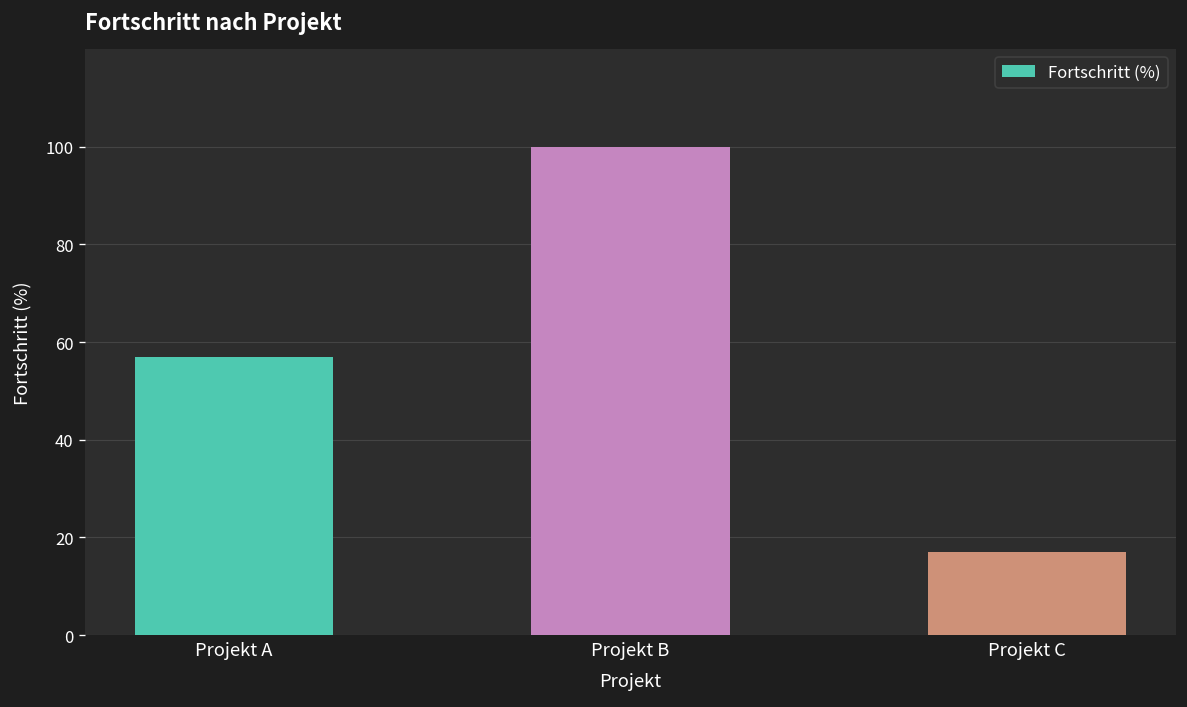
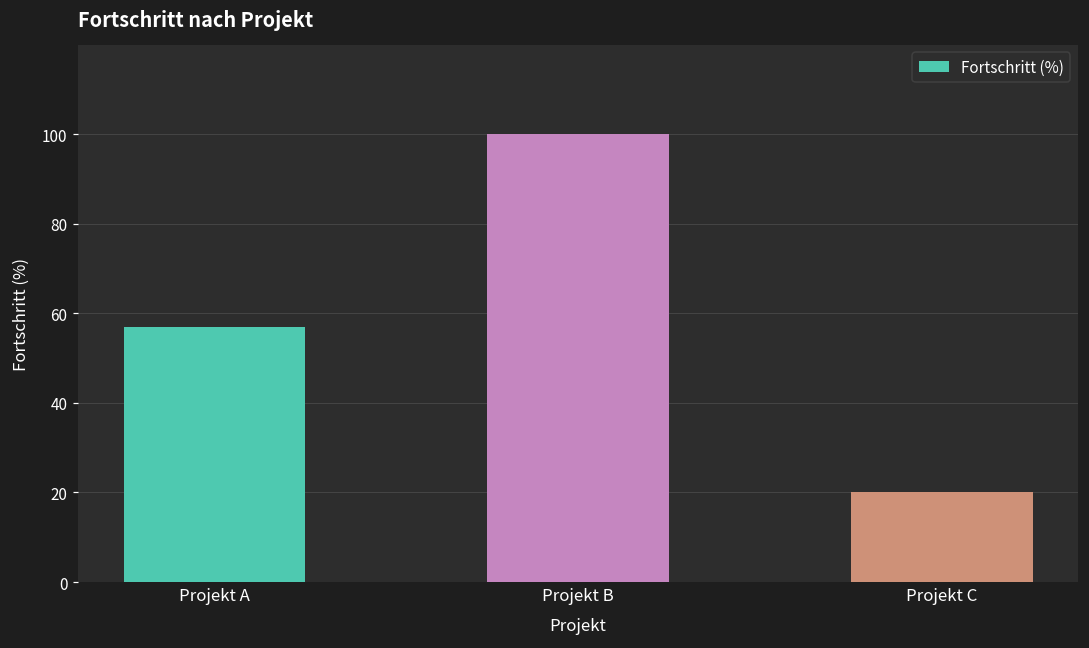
Projekt C: 17 -> 20
